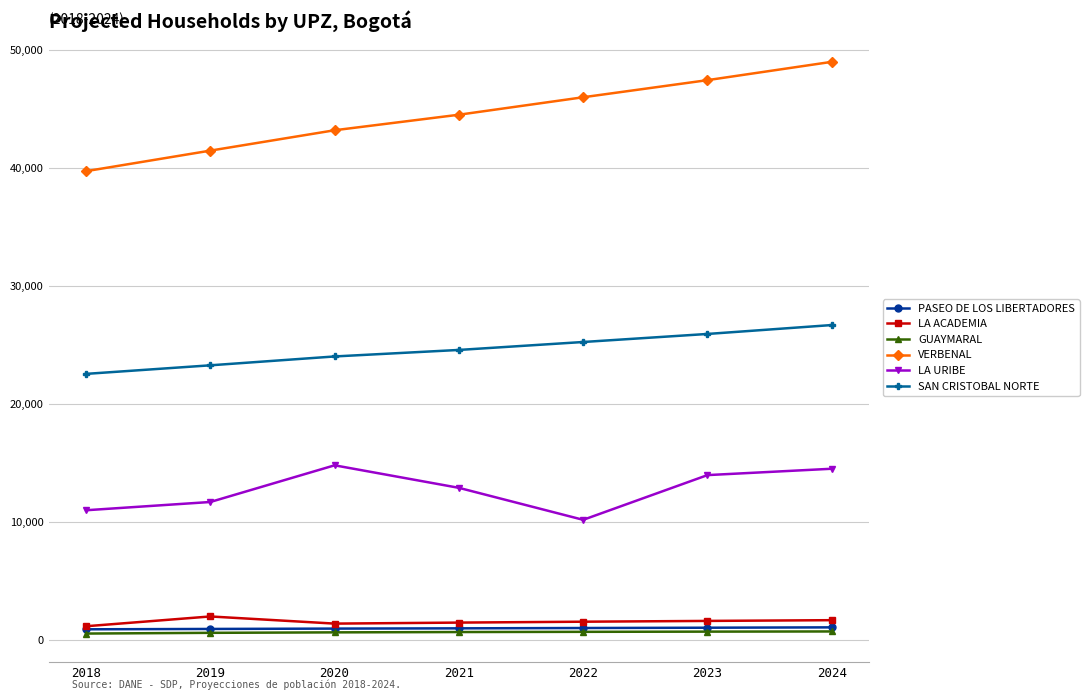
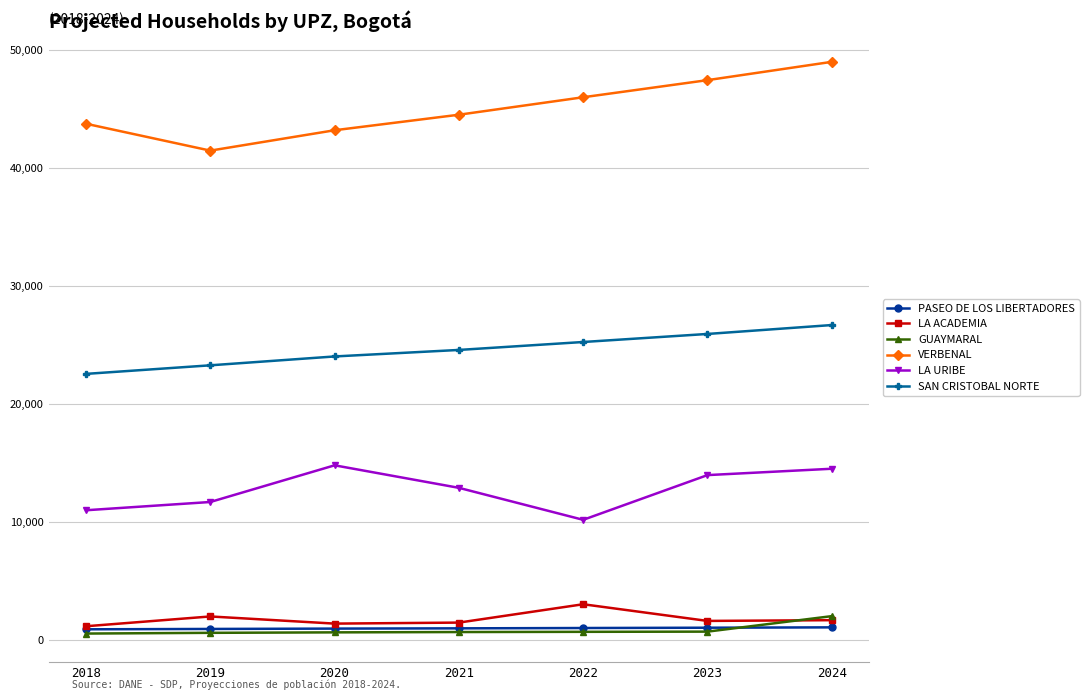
VERBENAL, 2018: 39,700 -> 43,800
LA ACADEMIA, 2022: 1,500 -> 3,000
GUAYMARAL, 2024: 700 -> 2,000
